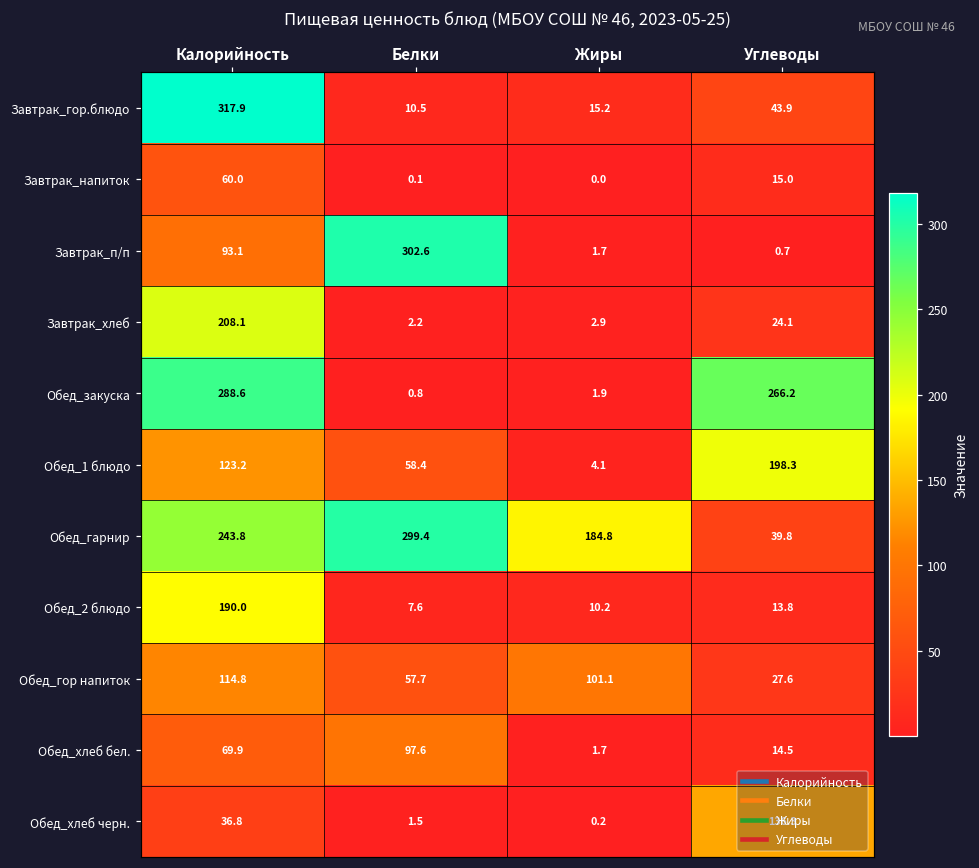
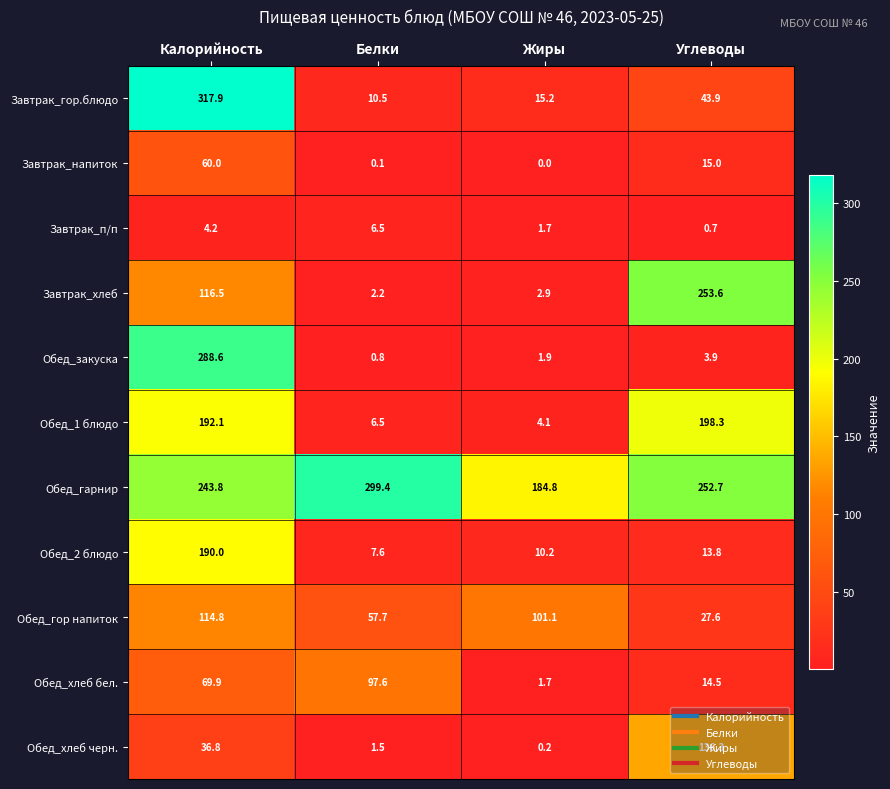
Завтрак_п/п, Калорийность: 93.1 -> 4.2
Завтрак_п/п, Белки: 302.6 -> 6.5
Завтрак_хлеб, Калорийность: 208.1 -> 116.5
Завтрак_хлеб, Углеводы: 24.1 -> 253.6
Обед_закуска, Углеводы: 266.2 -> 3.9
Обед_1 блюдо, Калорийность: 123.2 -> 192.1
Обед_1 блюдо, Белки: 58.4 -> 6.5
Обед_гарнир, Углеводы: 39.8 -> 252.7
